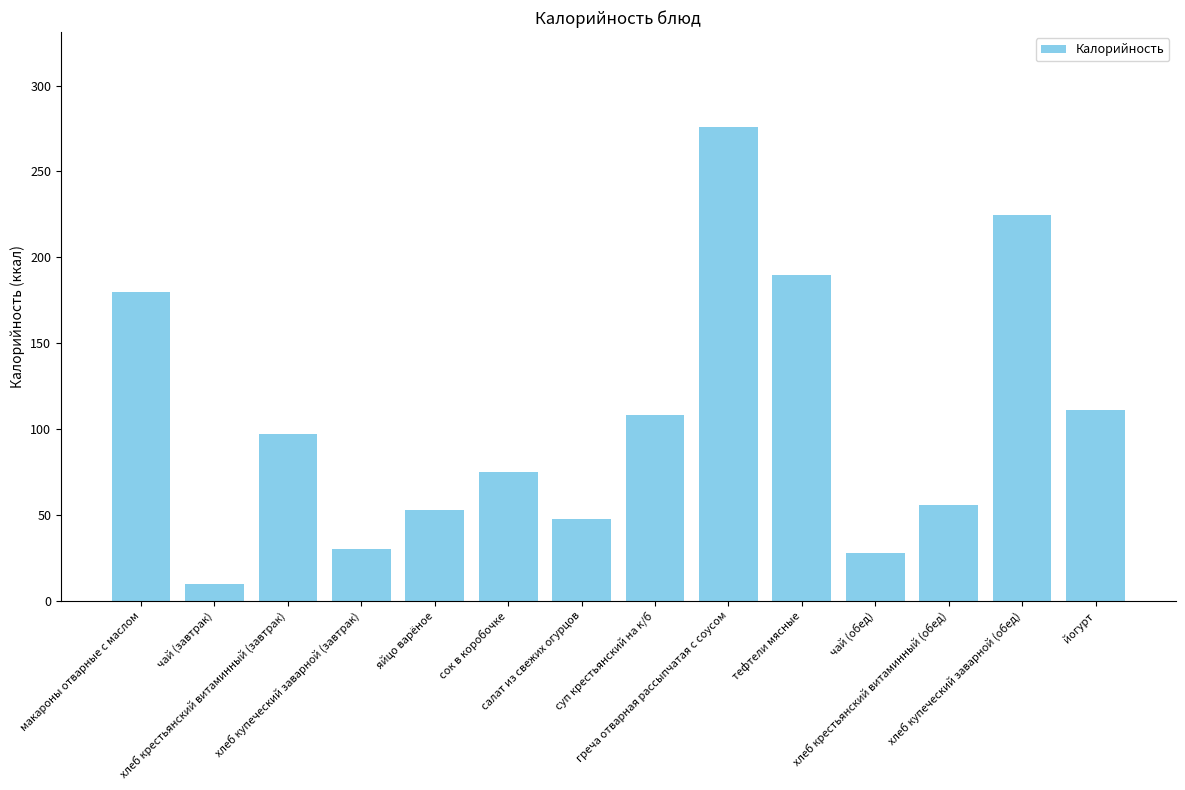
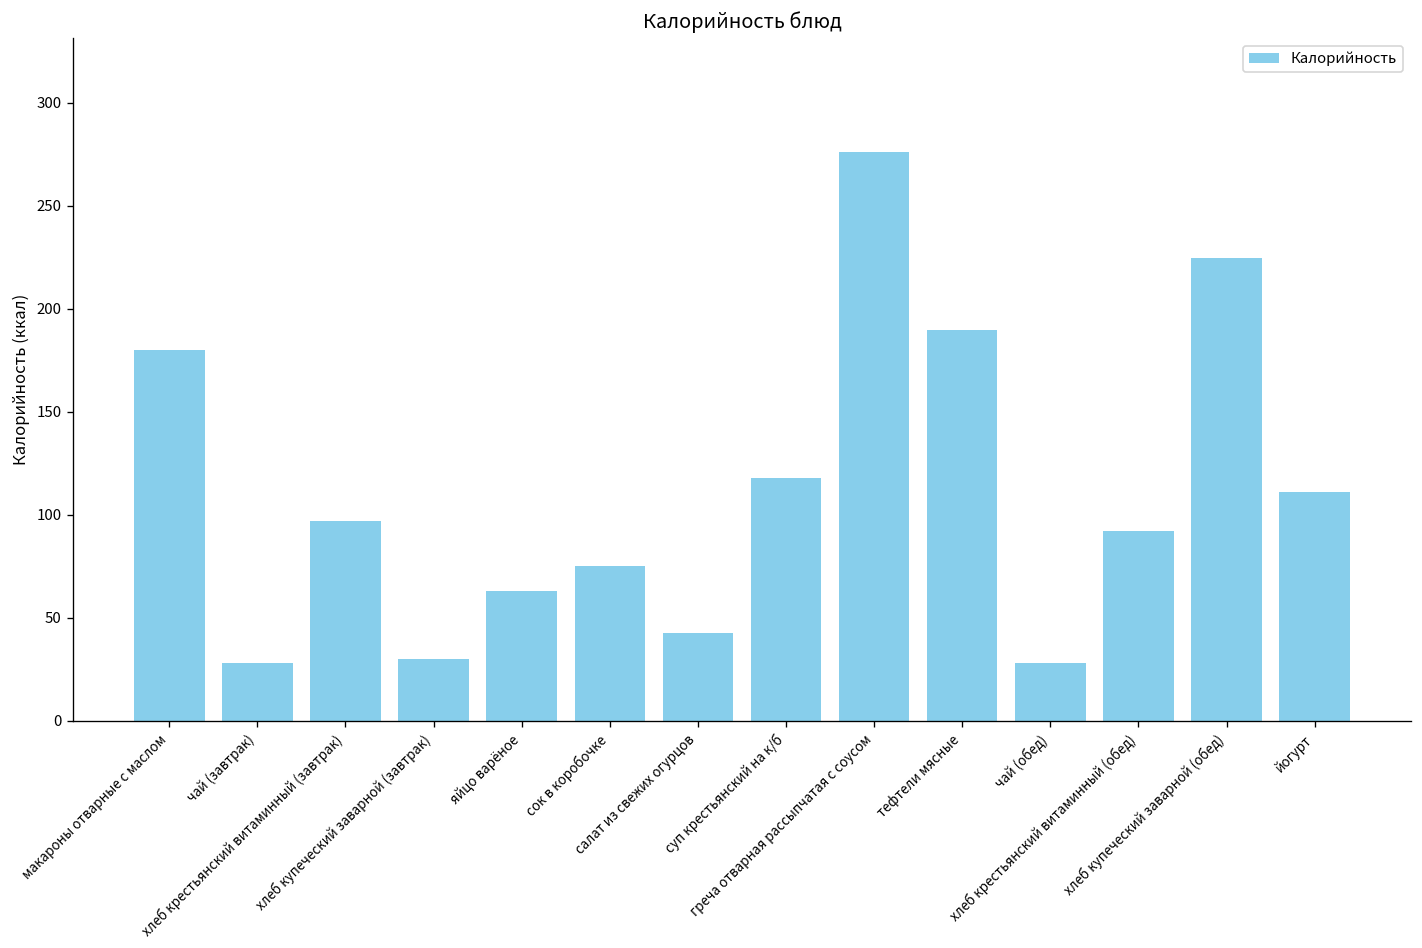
чай (завтрак): 10 -> 28
яйцо варёное: 53 -> 63
салат из свежих огурцов: 47 -> 43
суп крестьянский на к/б: 108 -> 118
хлеб крестьянский витаминный (обед): 56 -> 92
